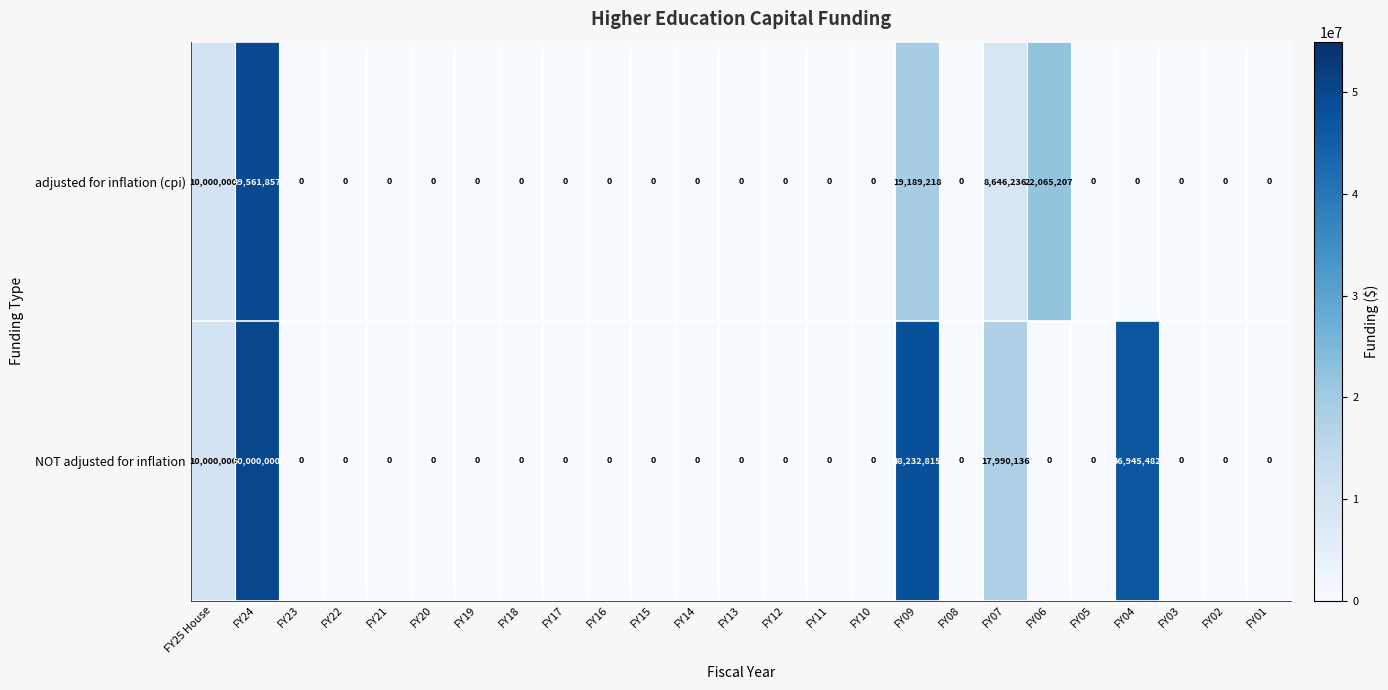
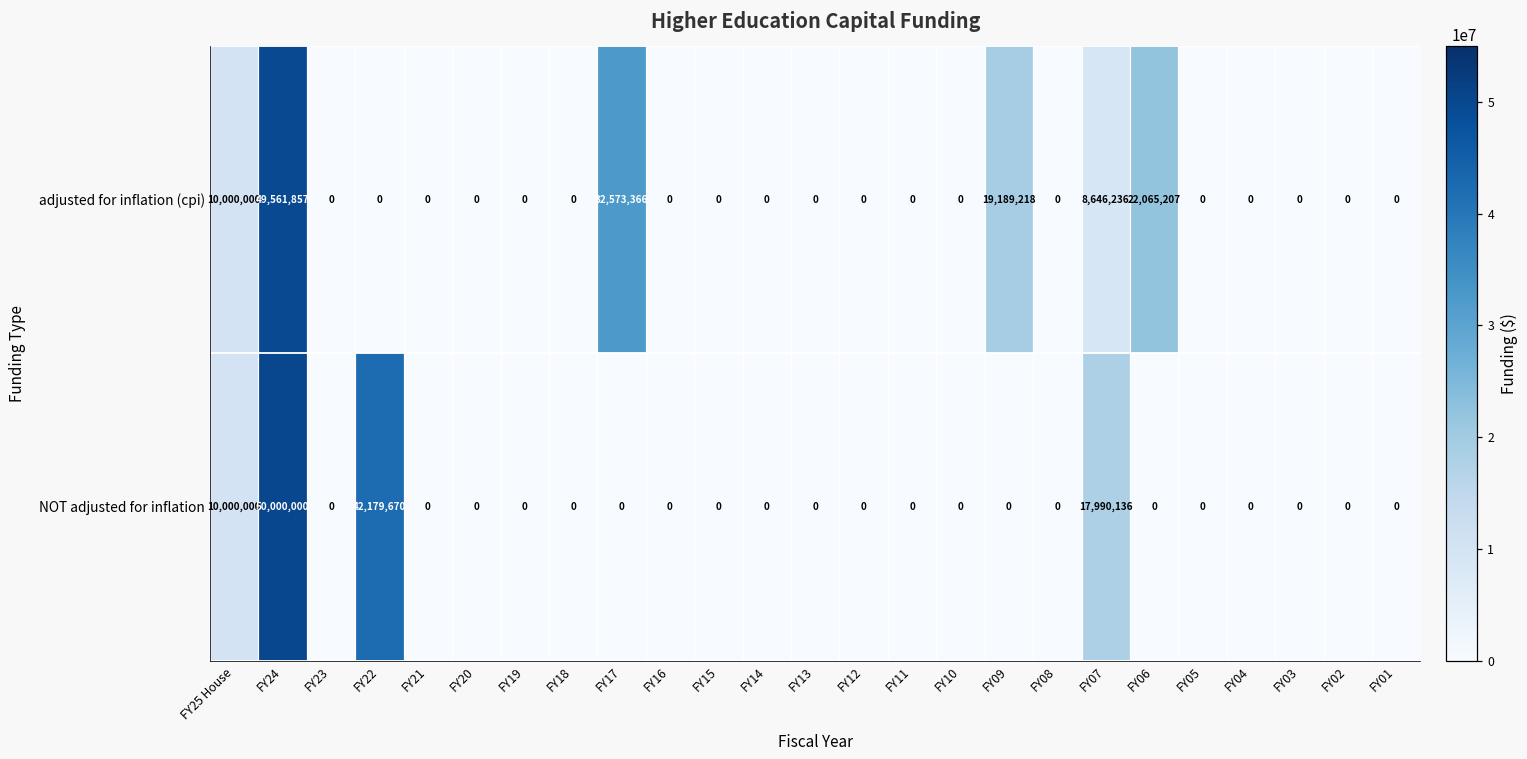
adjusted for inflation (cpi), FY17: 0 -> 32,573,366
NOT adjusted for inflation, FY22: 0 -> 42,179,670
NOT adjusted for inflation, FY09: 48,232,815 -> 0
NOT adjusted for inflation, FY04: 46,945,482 -> 0
